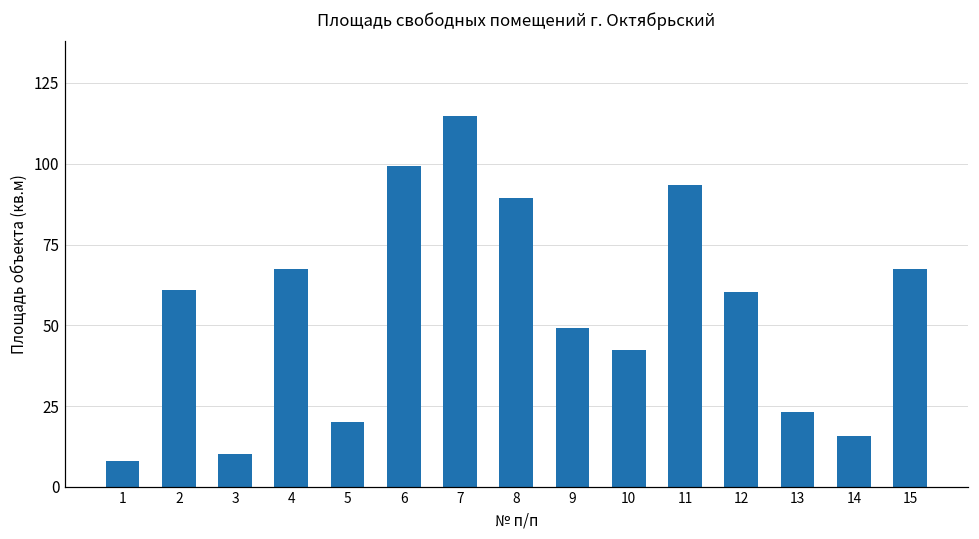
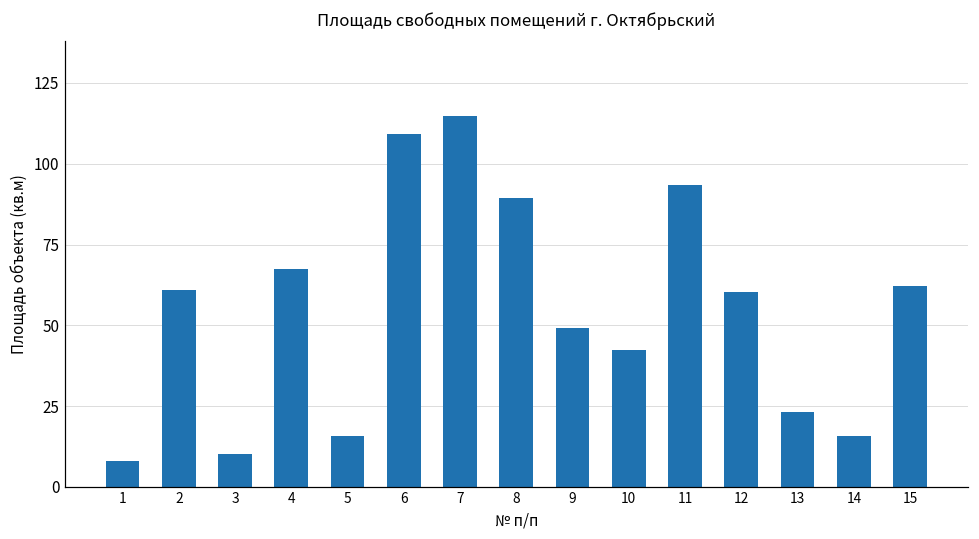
5: 20 -> 16
6: 99 -> 109
15: 67 -> 62
